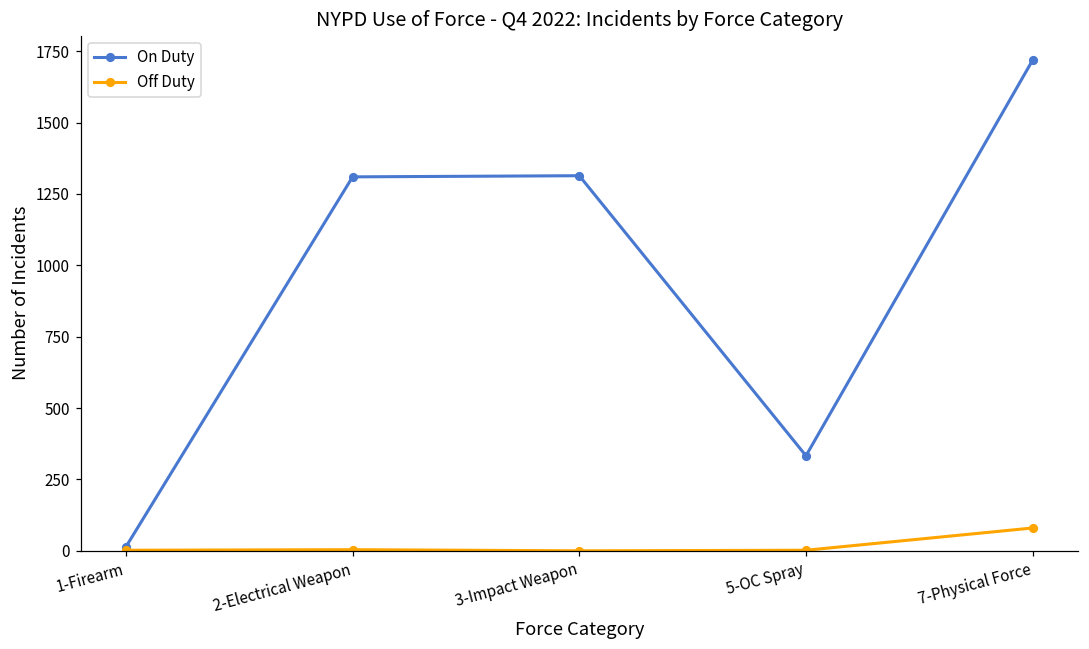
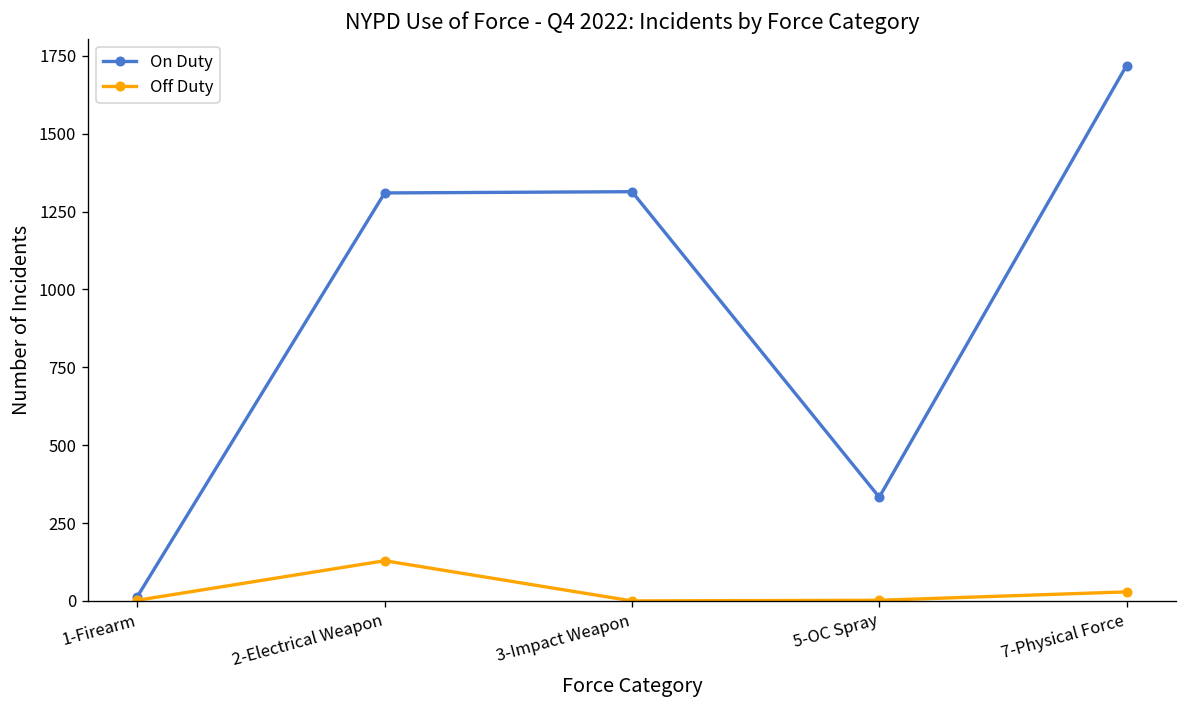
Off Duty, 2-Electrical Weapon: 0 -> 130
Off Duty, 7-Physical Force: 80 -> 30
